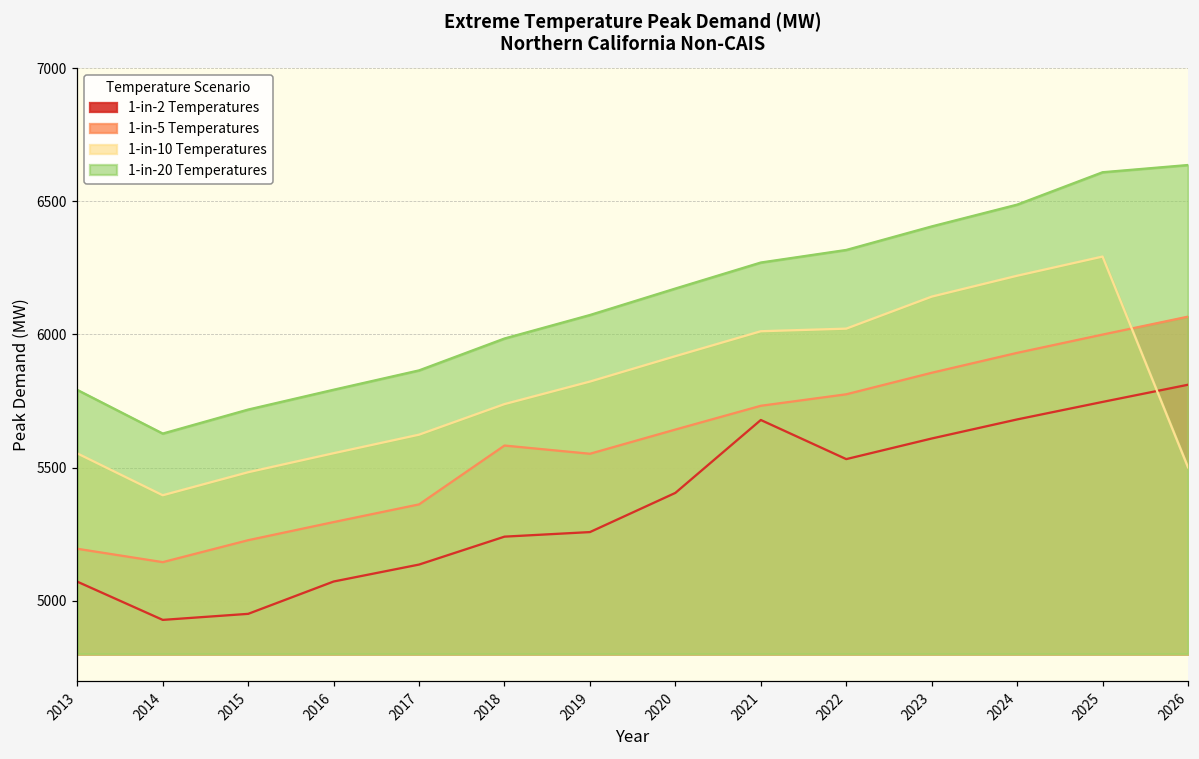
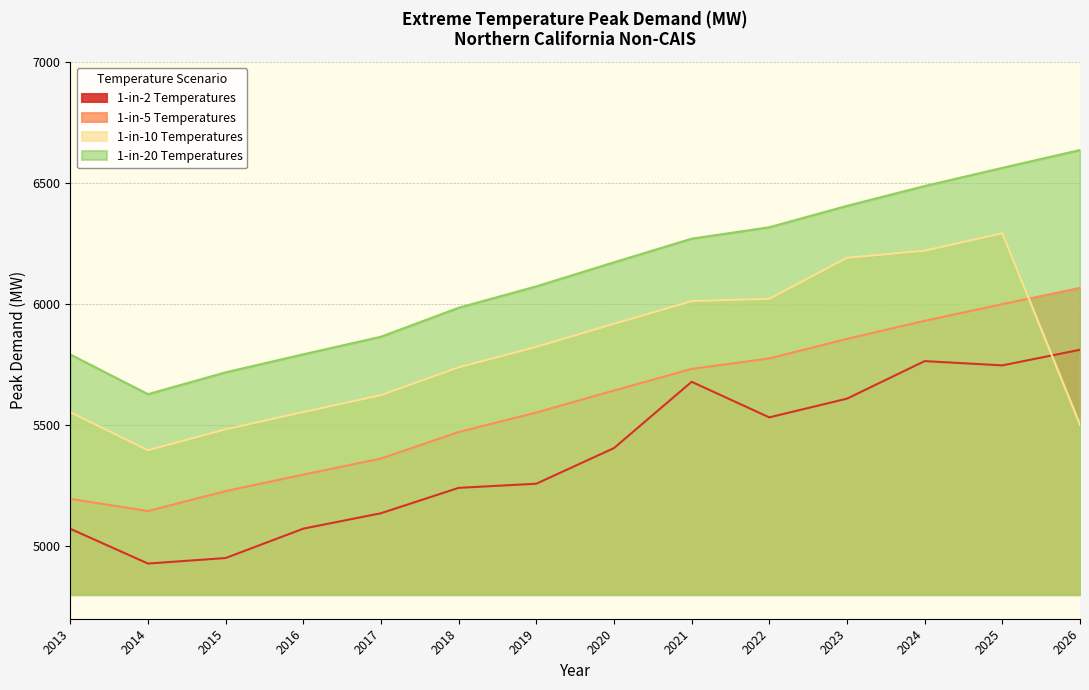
1-in-5 Temperatures, 2018: 5580 -> 5470
1-in-10 Temperatures, 2023: 6140 -> 6190
1-in-2 Temperatures, 2024: 5680 -> 5760
1-in-20 Temperatures, 2025: 6610 -> 6560
